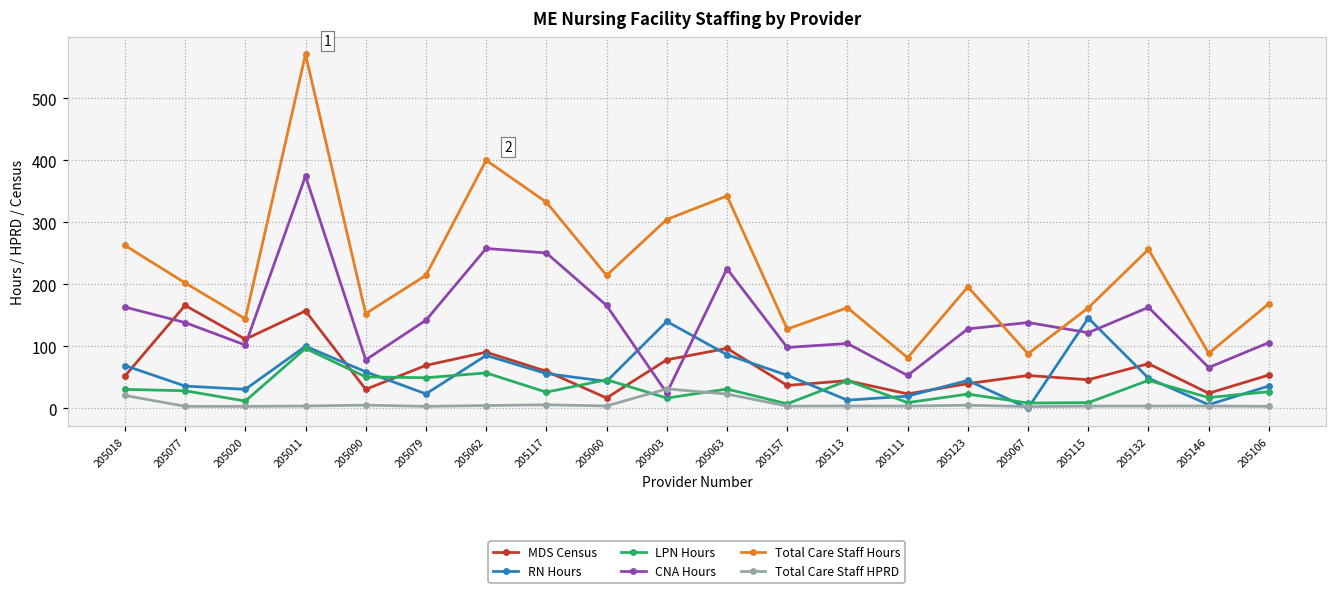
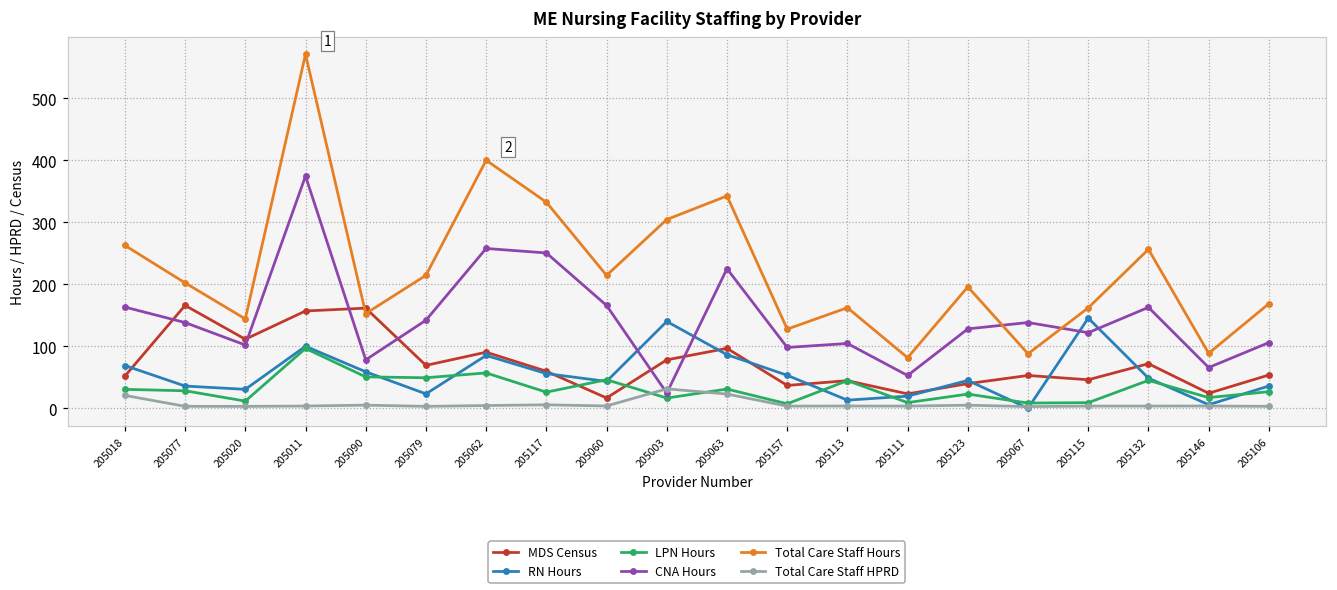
MDS Census, 205090: 30 -> 160
